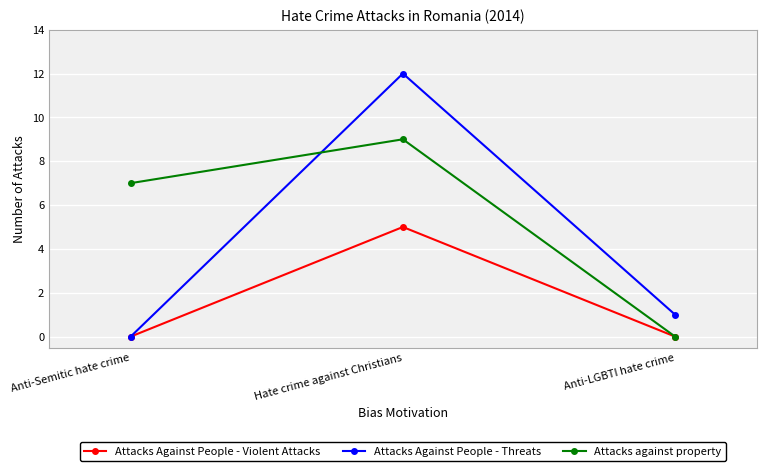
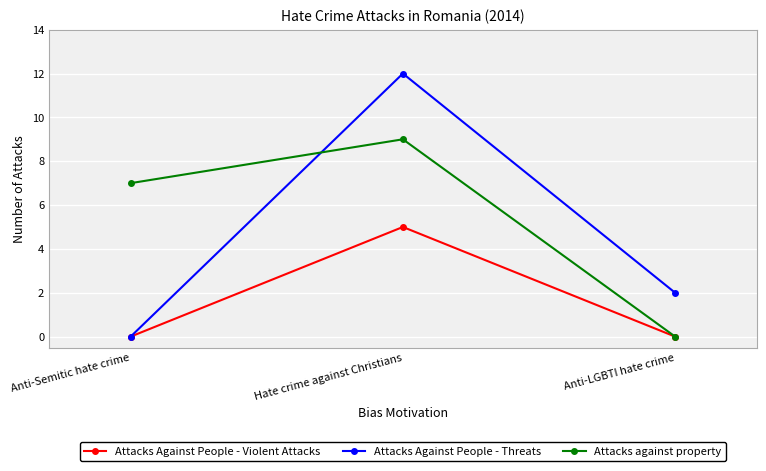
Attacks Against People - Threats, Anti-LGBTI hate crime: 1 -> 2
